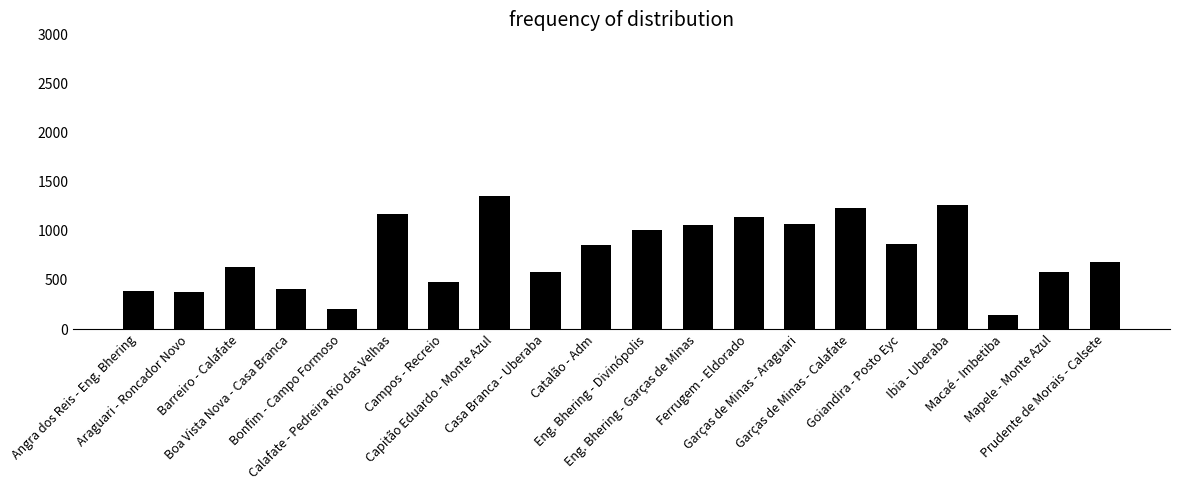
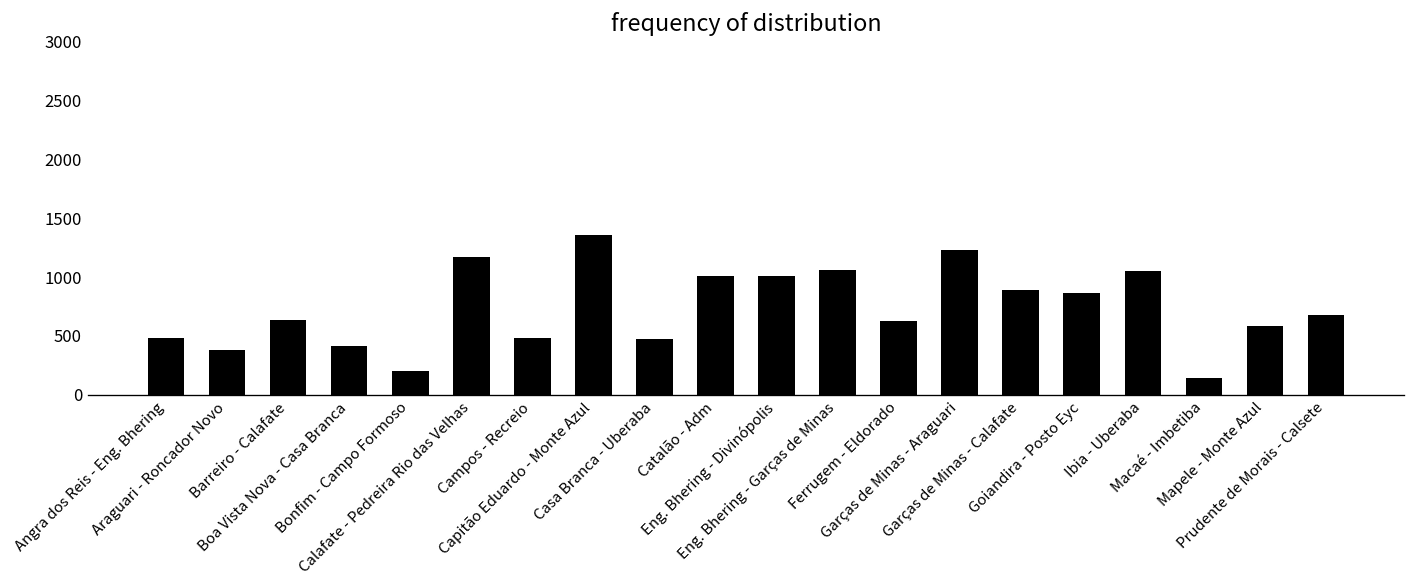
Angra dos Reis - Eng. Bhering: 400 -> 500
Casa Branca - Uberaba: 600 -> 500
Catalão - Adm: 900 -> 1000
Ferrugem - Eldorado: 1100 -> 600
Garças de Minas - Araguari: 1100 -> 1200
Garças de Minas - Calafate: 1200 -> 900
Ibia - Uberaba: 1300 -> 1000
